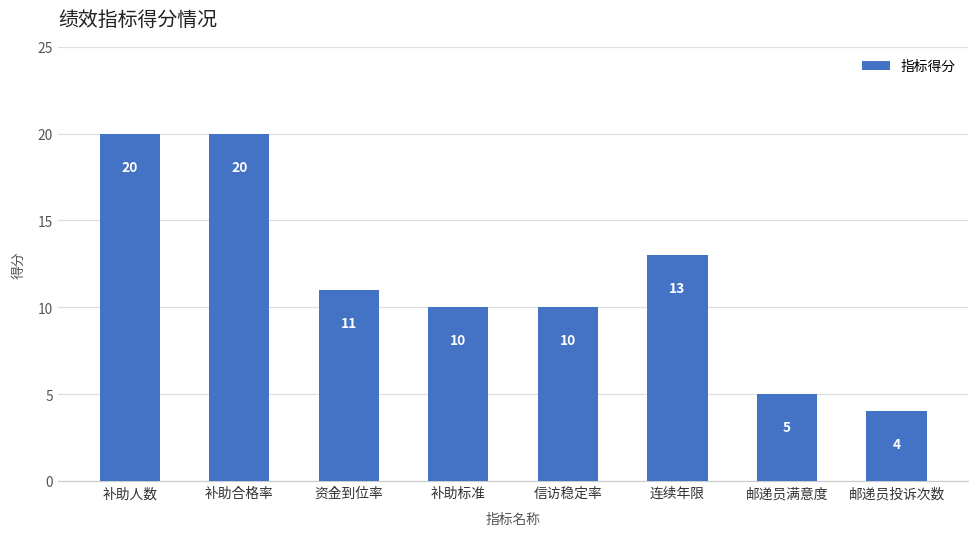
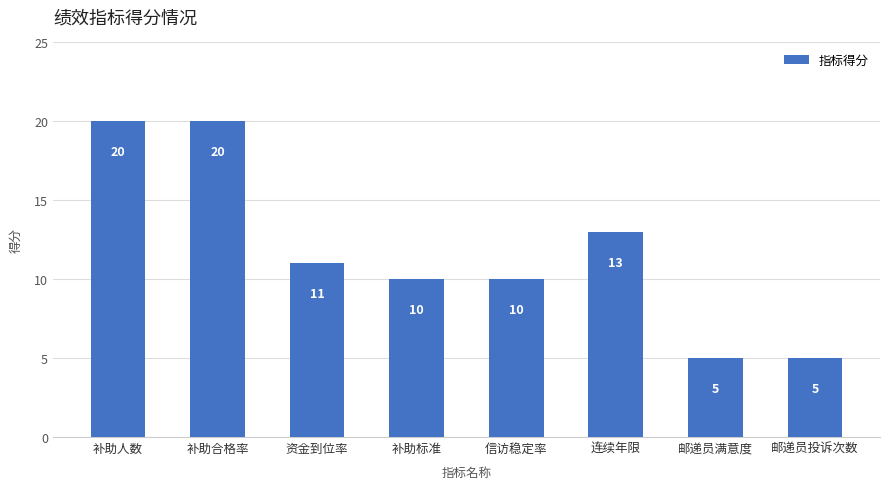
邮递员投诉次数: 4 -> 5
